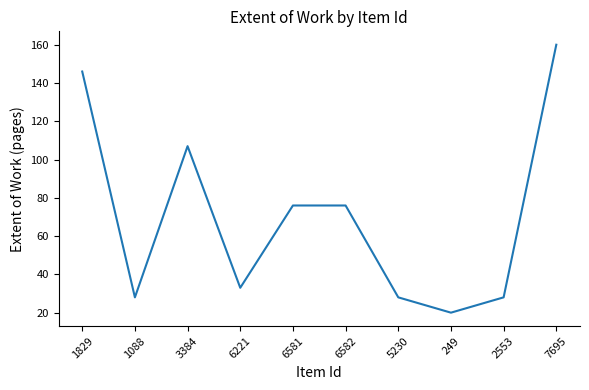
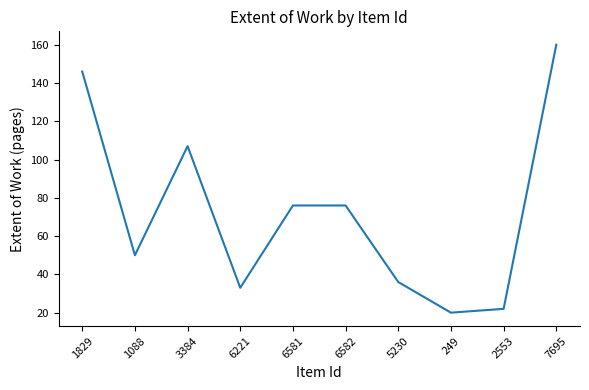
1088: 28 -> 50
5230: 28 -> 36
2553: 28 -> 22
